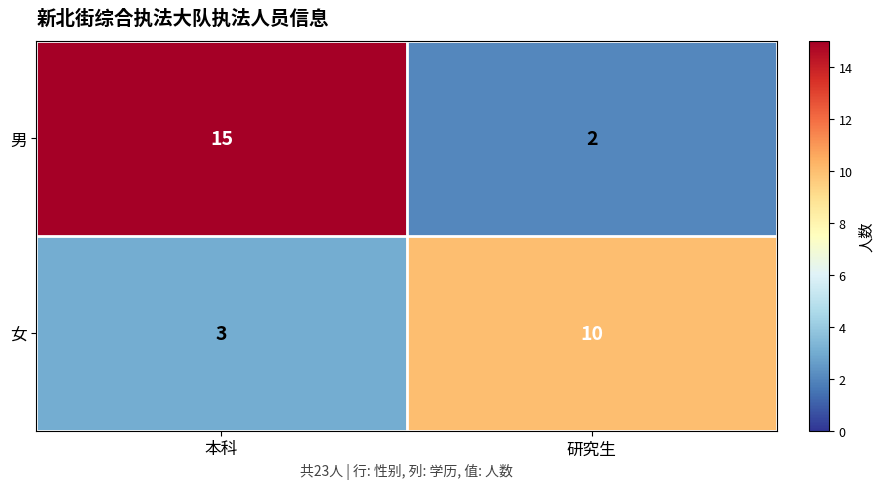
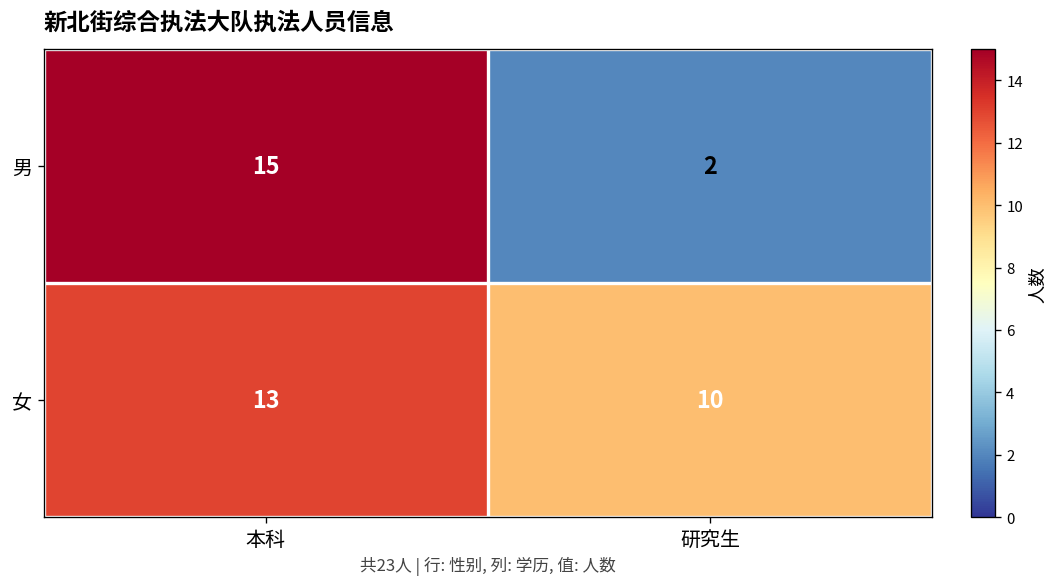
女, 本科: 3 -> 13
